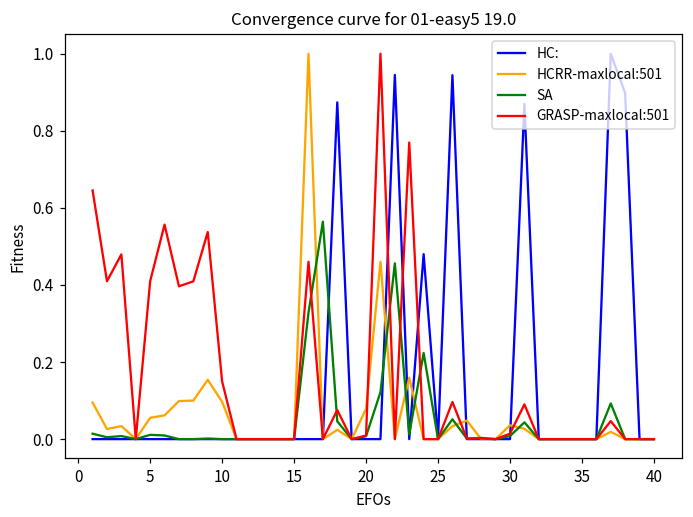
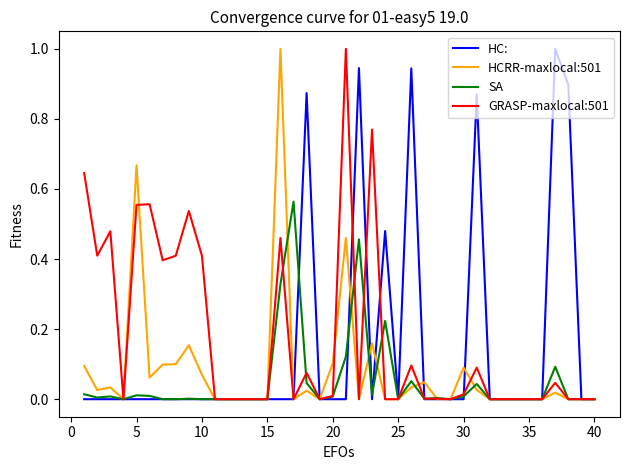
HCRR-maxlocal:501, 5: 0.06 -> 0.67
GRASP-maxlocal:501, 5: 0.41 -> 0.55
HCRR-maxlocal:501, 10: 0.10 -> 0.07
GRASP-maxlocal:501, 10: 0.15 -> 0.41
HCRR-maxlocal:501, 20: 0.08 -> 0.10
HCRR-maxlocal:501, 30: 0.04 -> 0.09
